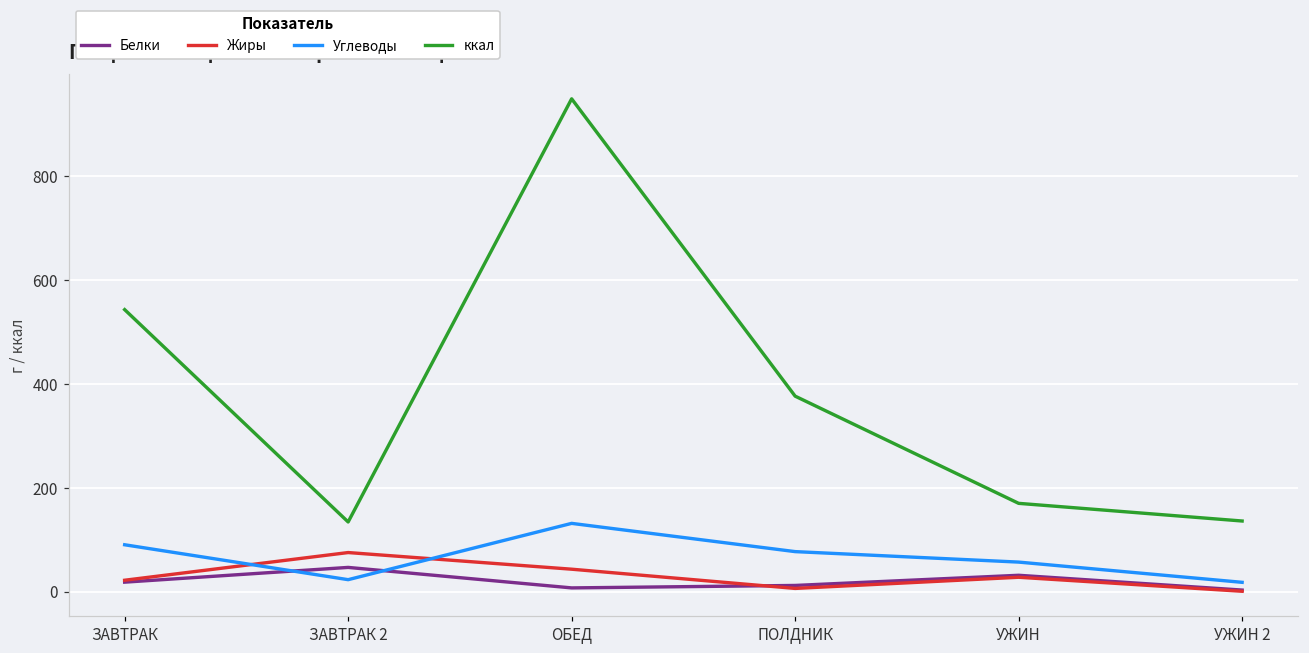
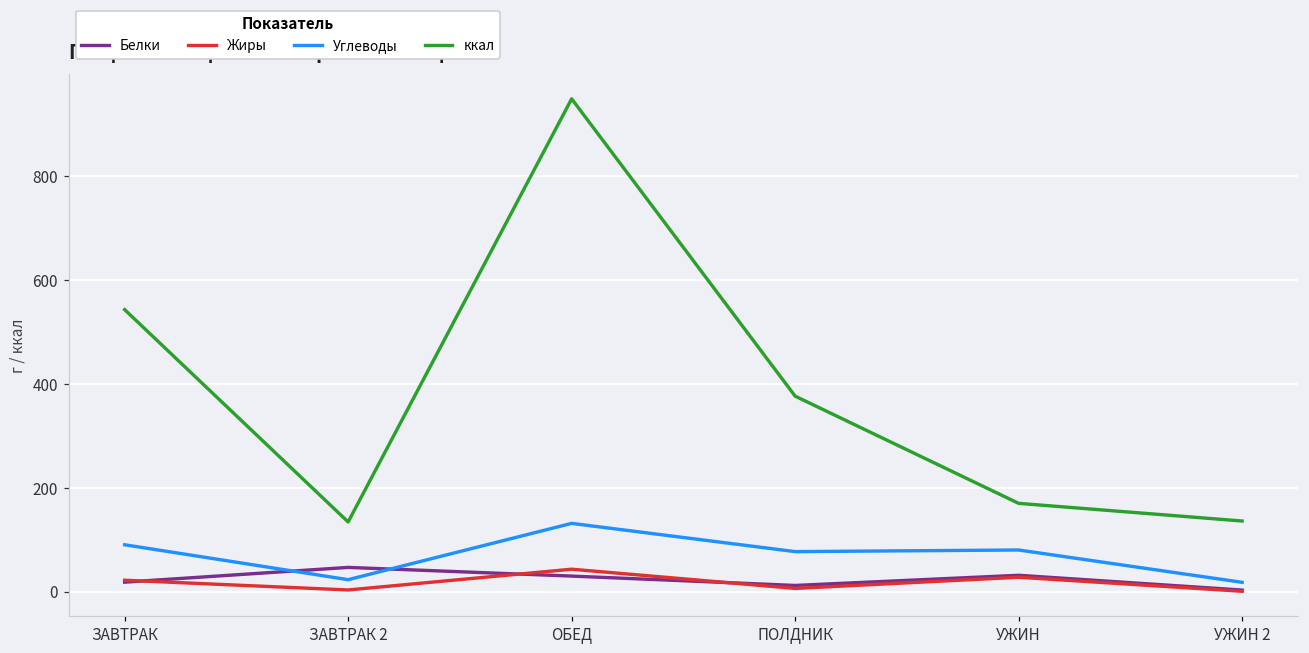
Жиры, ЗАВТРАК 2: 80 -> 0
Белки, ОБЕД: 10 -> 30
Углеводы, УЖИН: 60 -> 80
